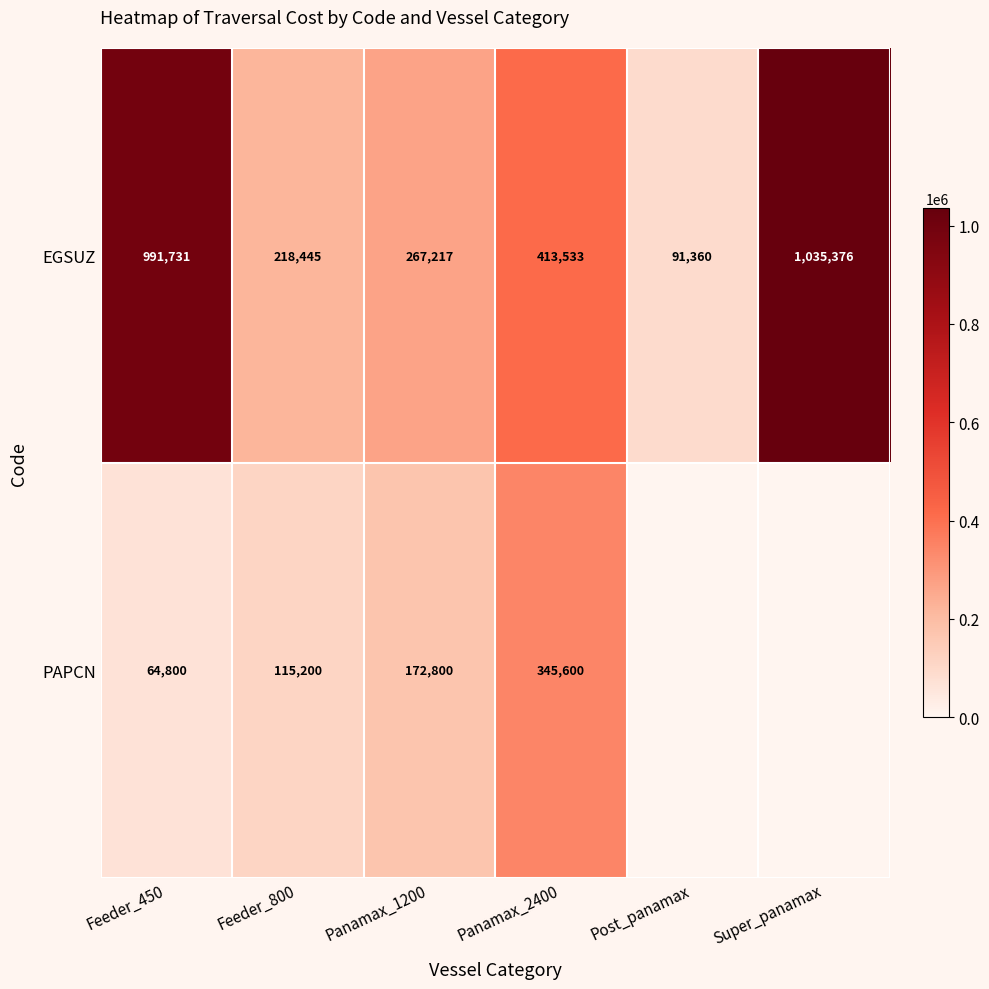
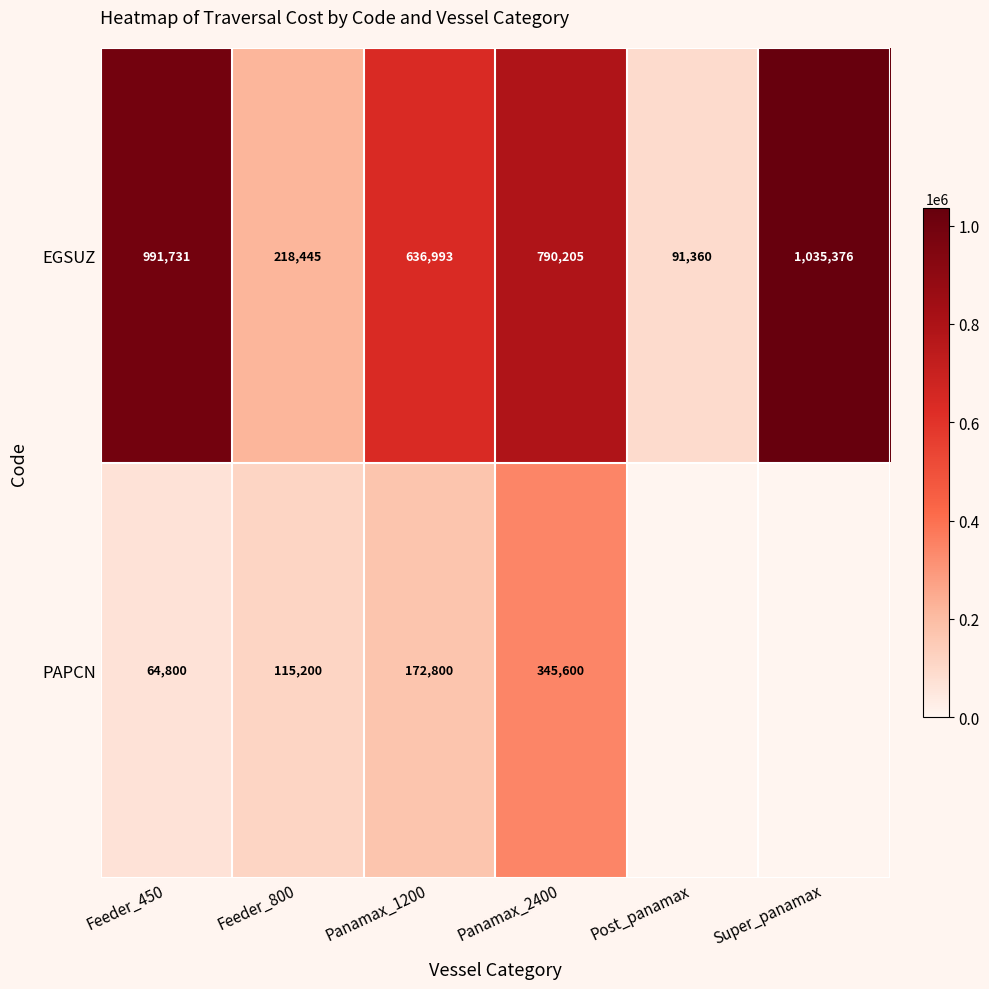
EGSUZ, Panamax_1200: 267,217 -> 636,993
EGSUZ, Panamax_2400: 413,533 -> 790,205
